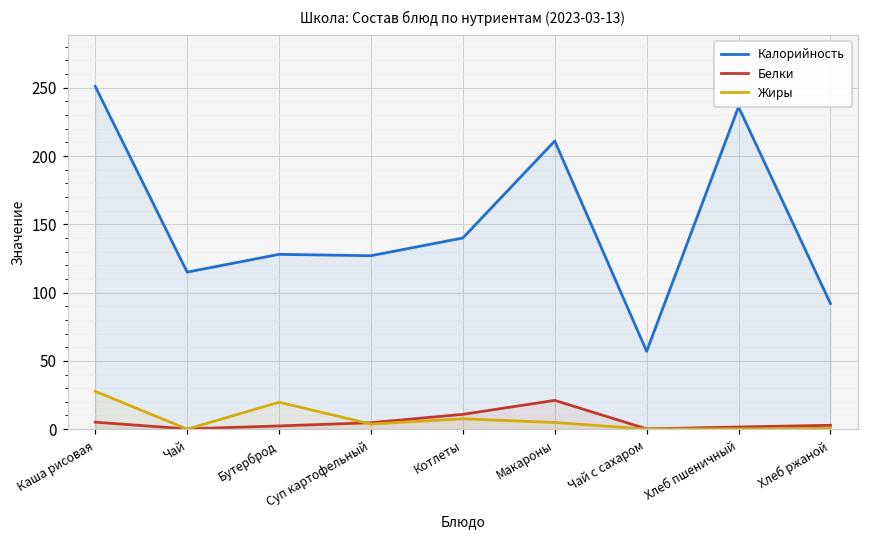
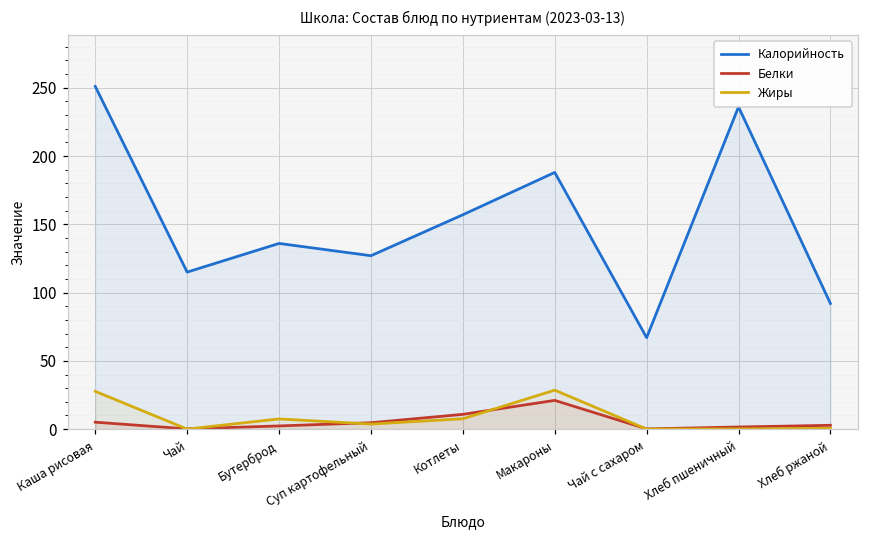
Калорийность, Бутерброд: 128 -> 136
Жиры, Бутерброд: 20 -> 7
Калорийность, Котлеты: 140 -> 157
Калорийность, Макароны: 211 -> 188
Жиры, Макароны: 5 -> 29
Калорийность, Чай с сахаром: 57 -> 67
